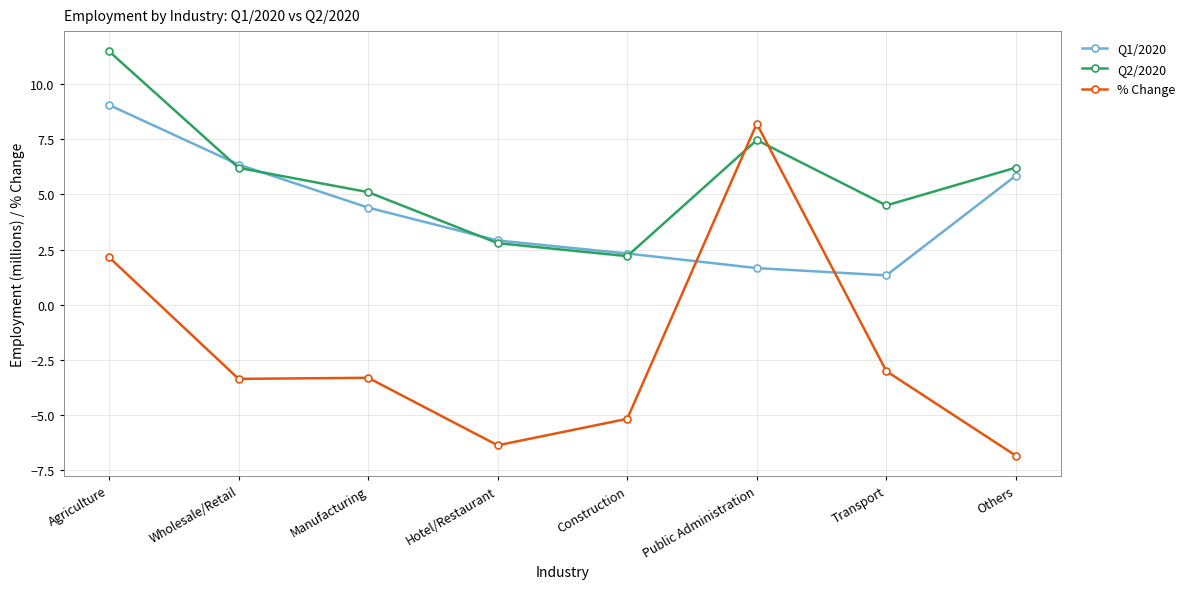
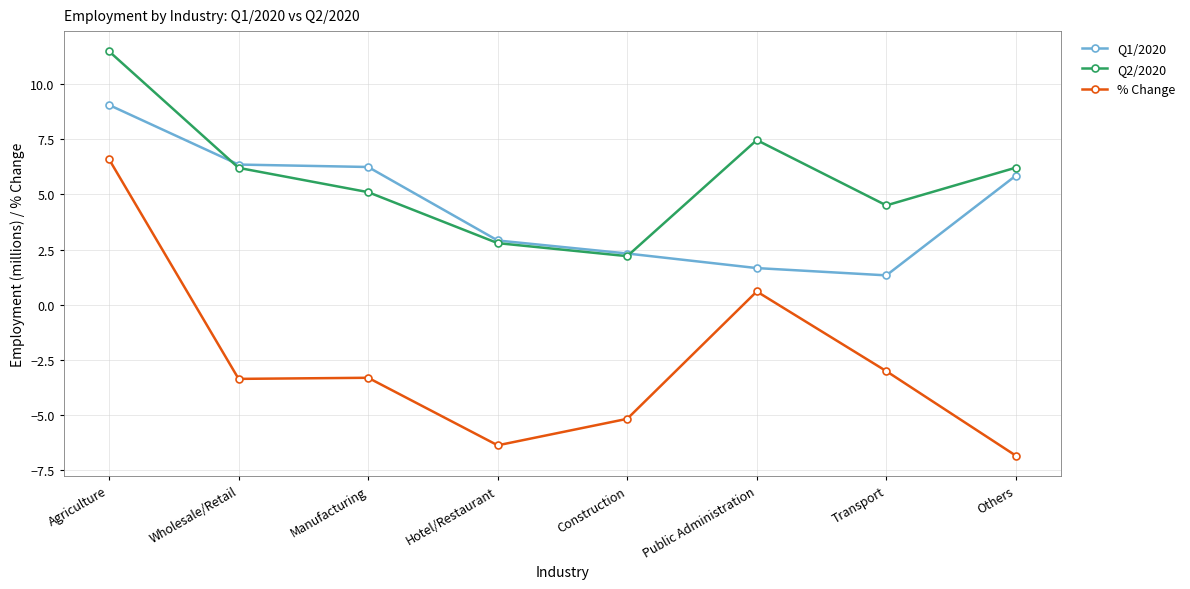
% Change, Agriculture: 2.2 -> 6.6
Q1/2020, Manufacturing: 4.4 -> 6.2
% Change, Public Administration: 8.2 -> 0.6
